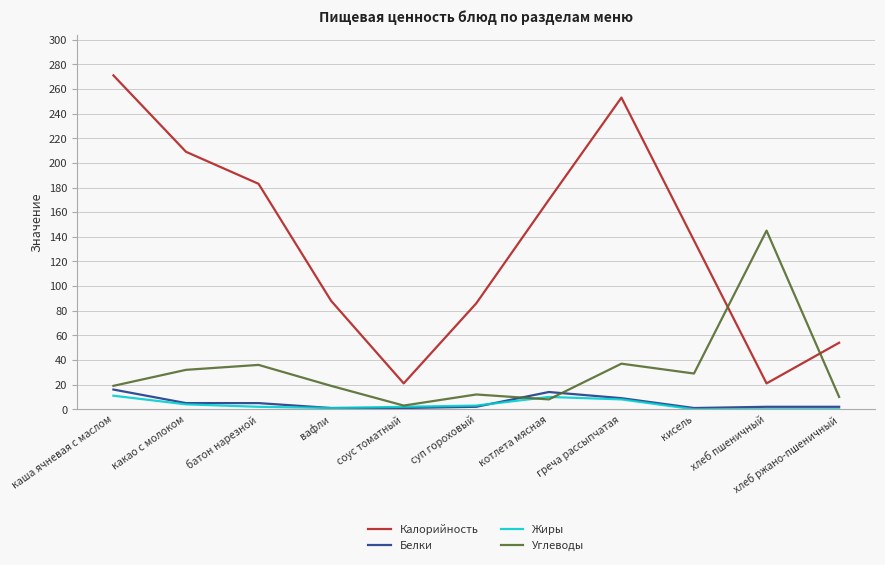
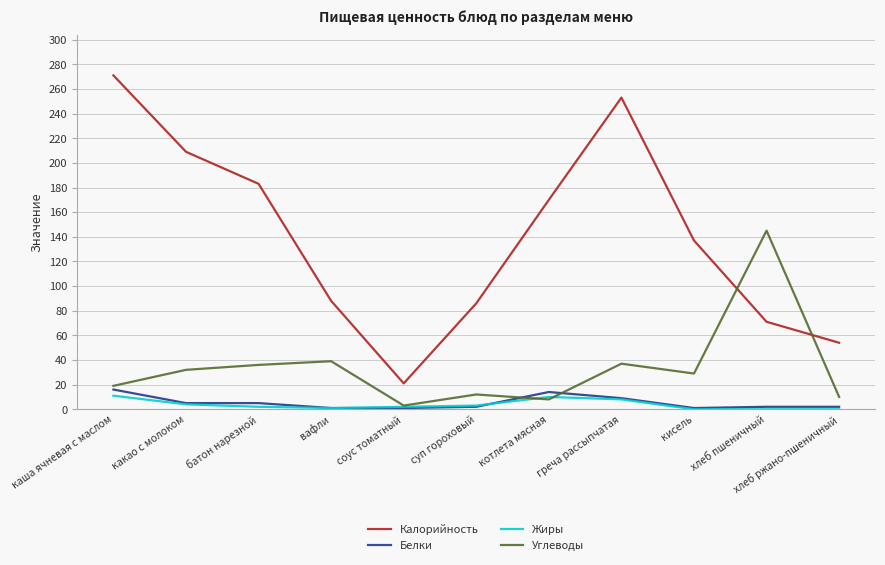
Углеводы, вафли: 19 -> 39
Калорийность, хлеб пшеничный: 21 -> 71
